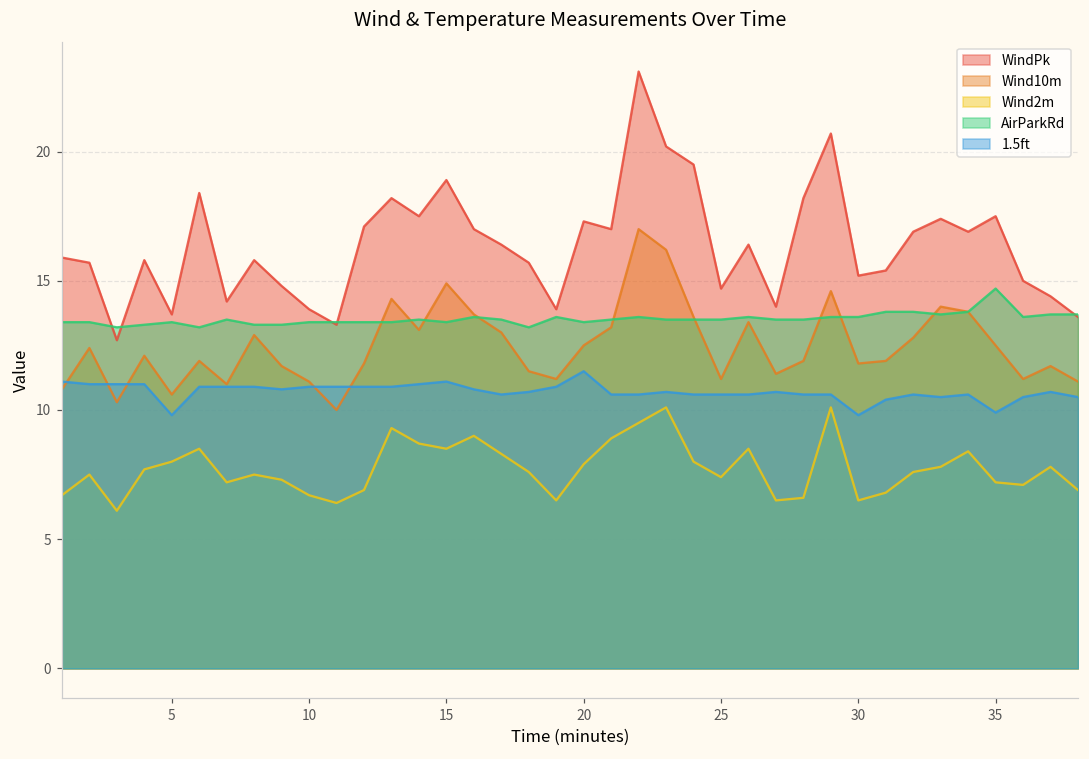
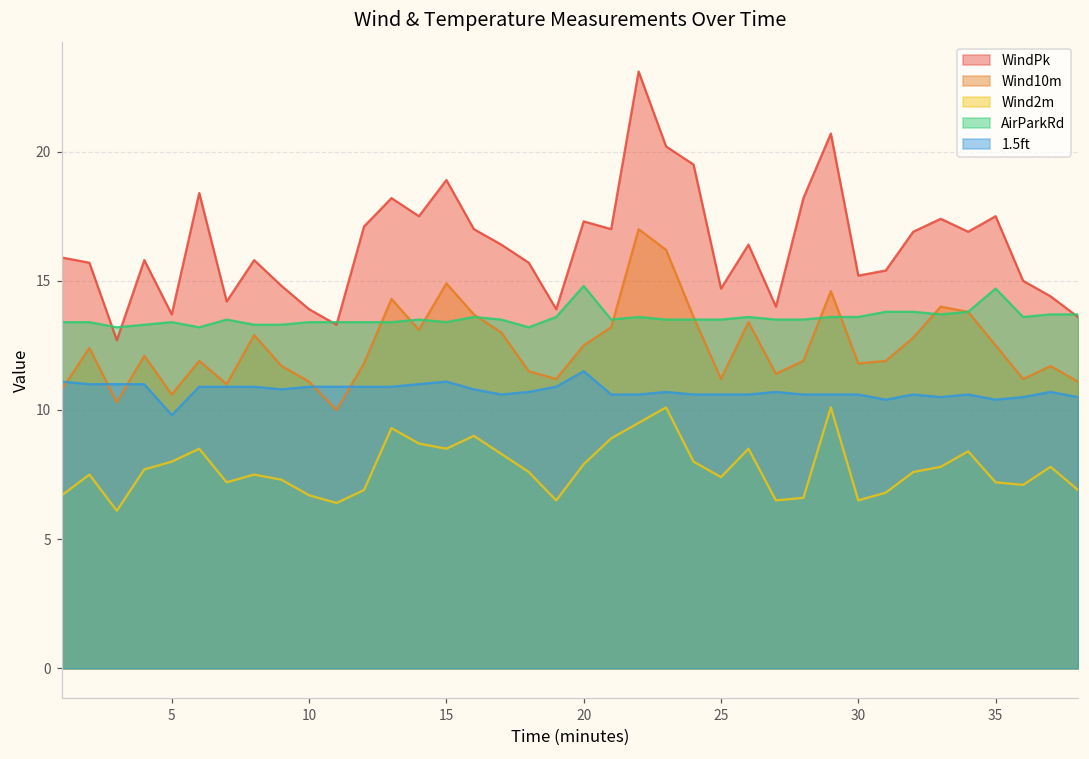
AirParkRd, 20: 13.4 -> 14.8
1.5ft, 30: 9.8 -> 10.6
1.5ft, 35: 9.9 -> 10.4
